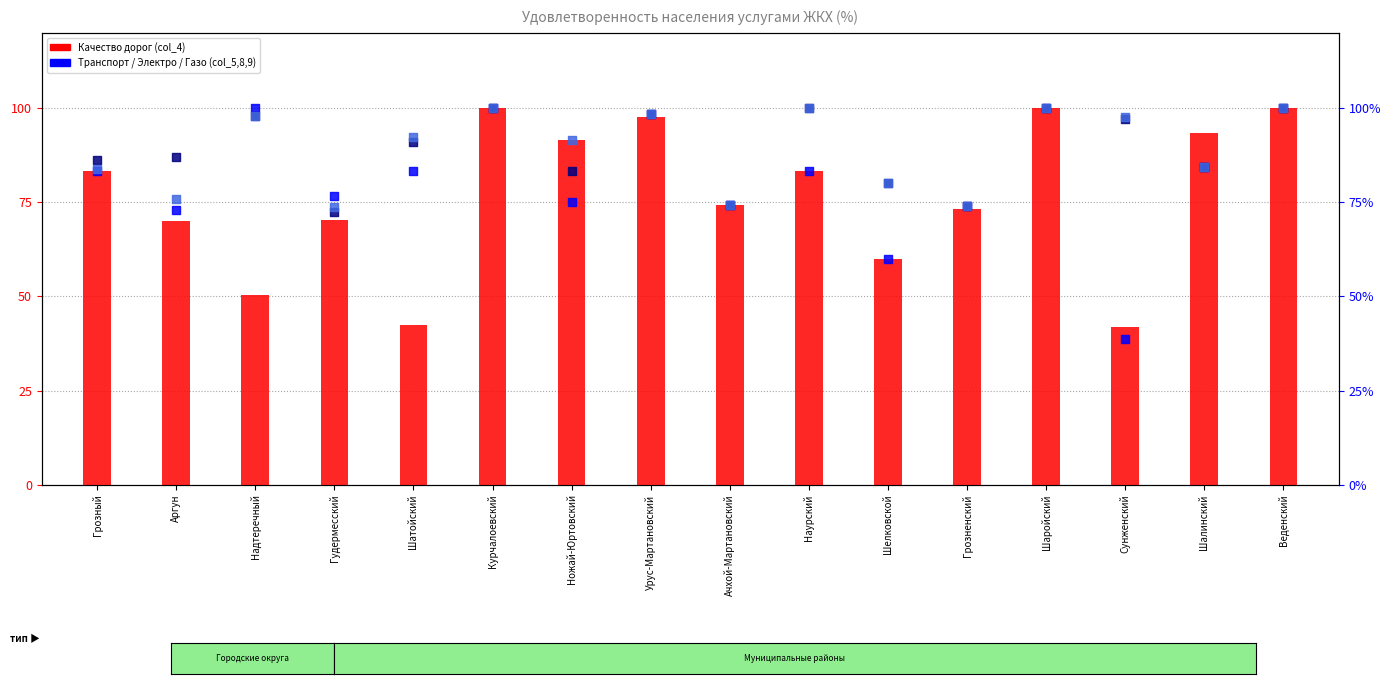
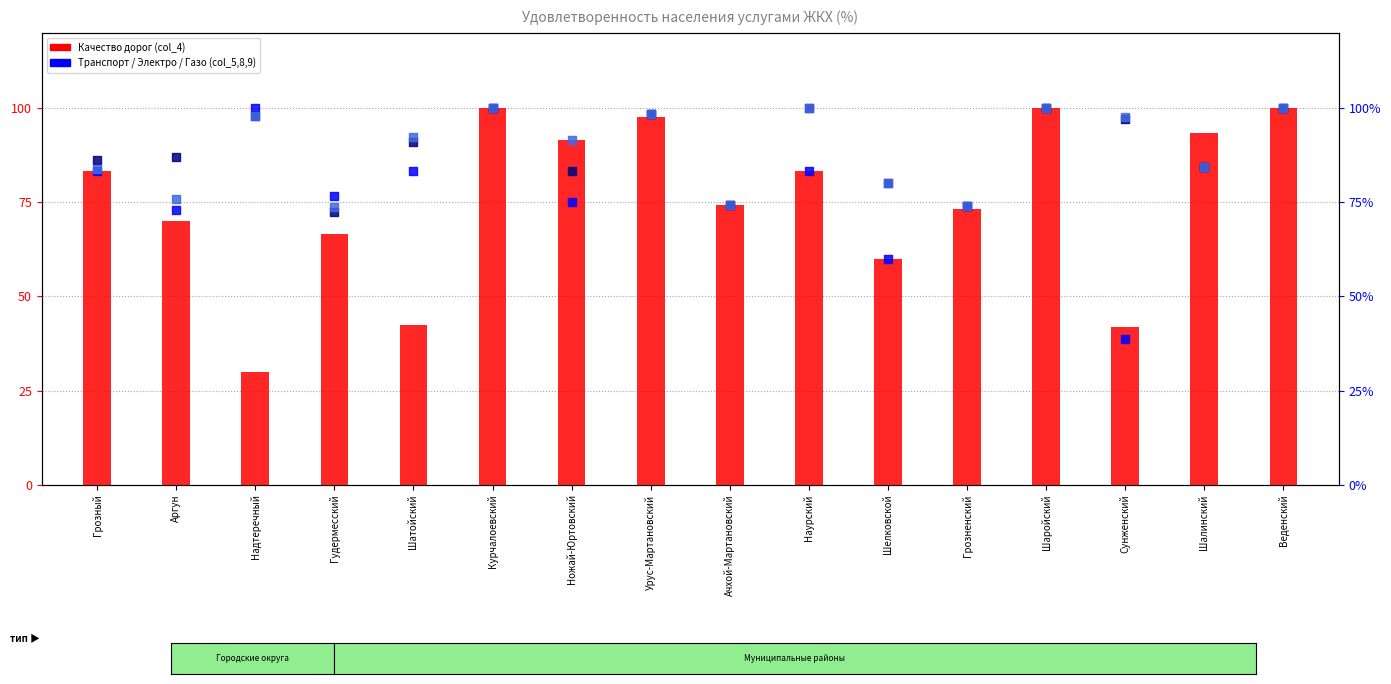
Качество дорог (col_4), Надтеречный: 51 -> 30
Качество дорог (col_4), Гудермесский: 70 -> 67
